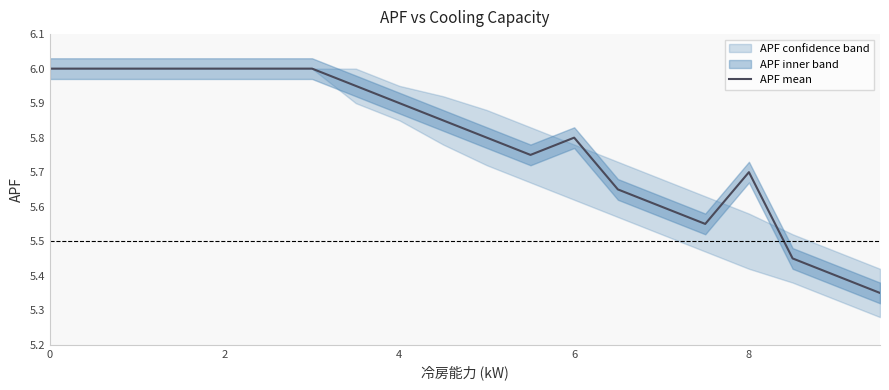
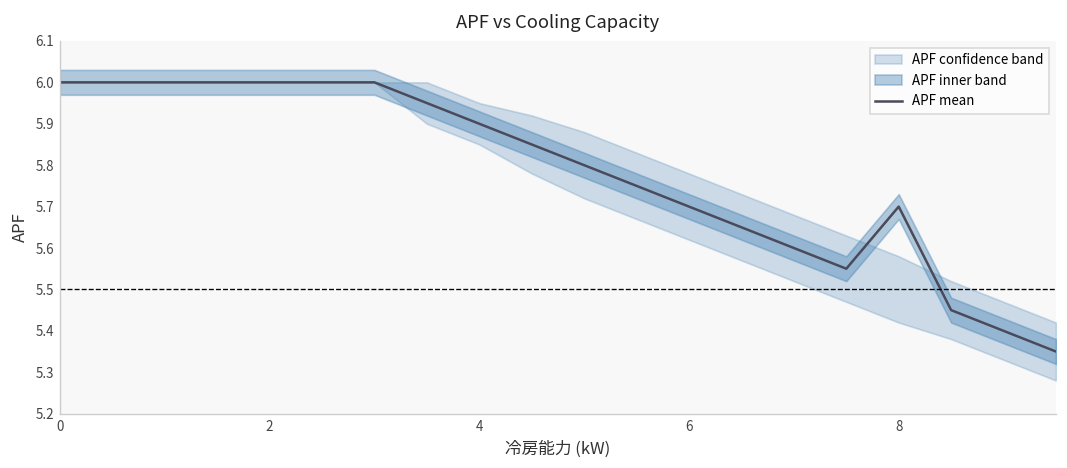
APF mean, 6: 5.8 -> 5.7
